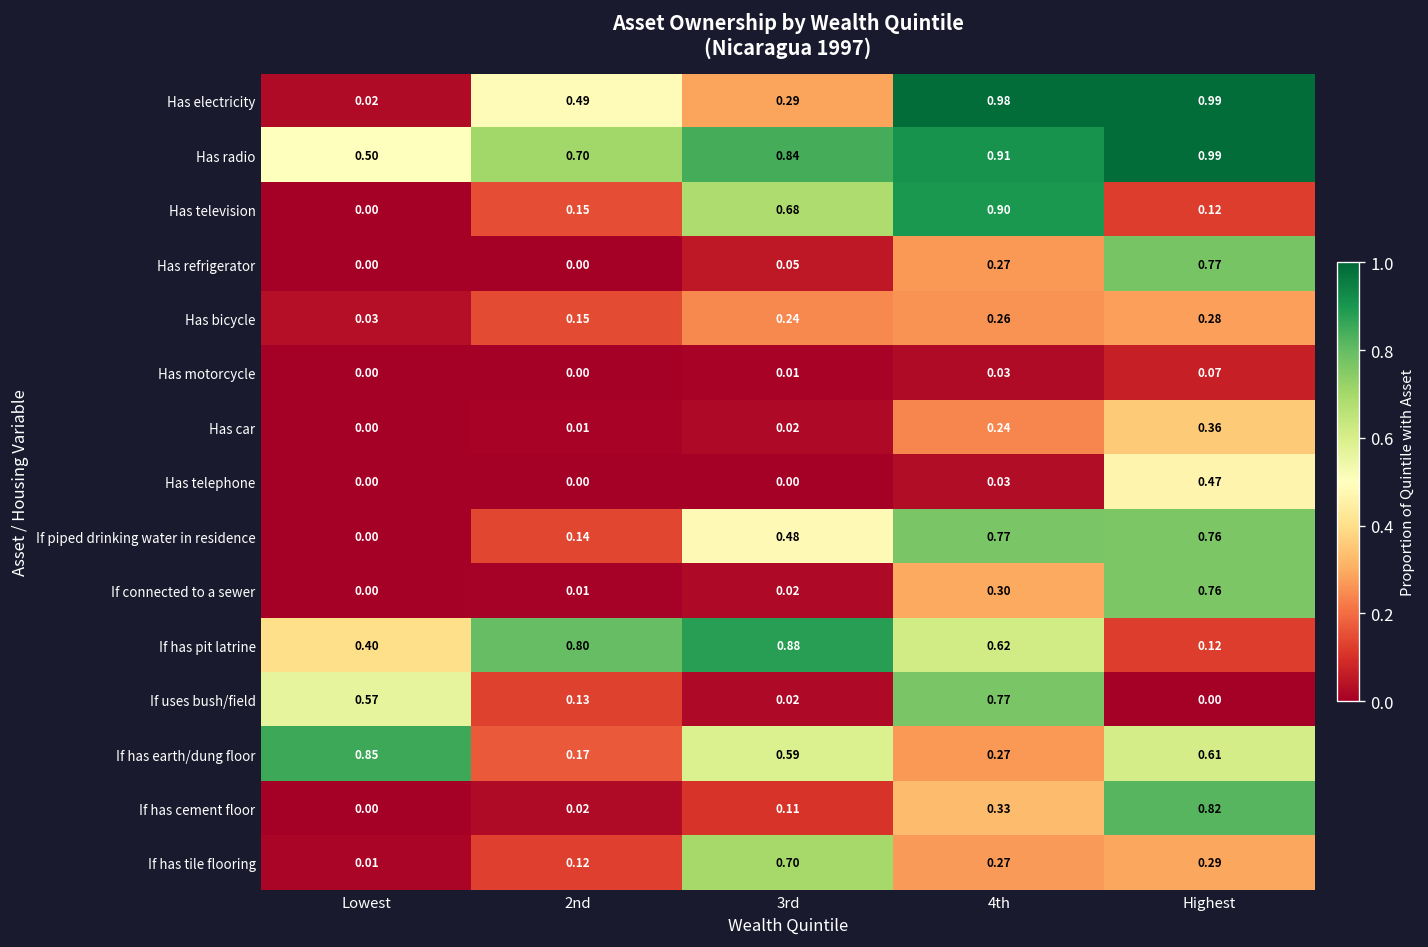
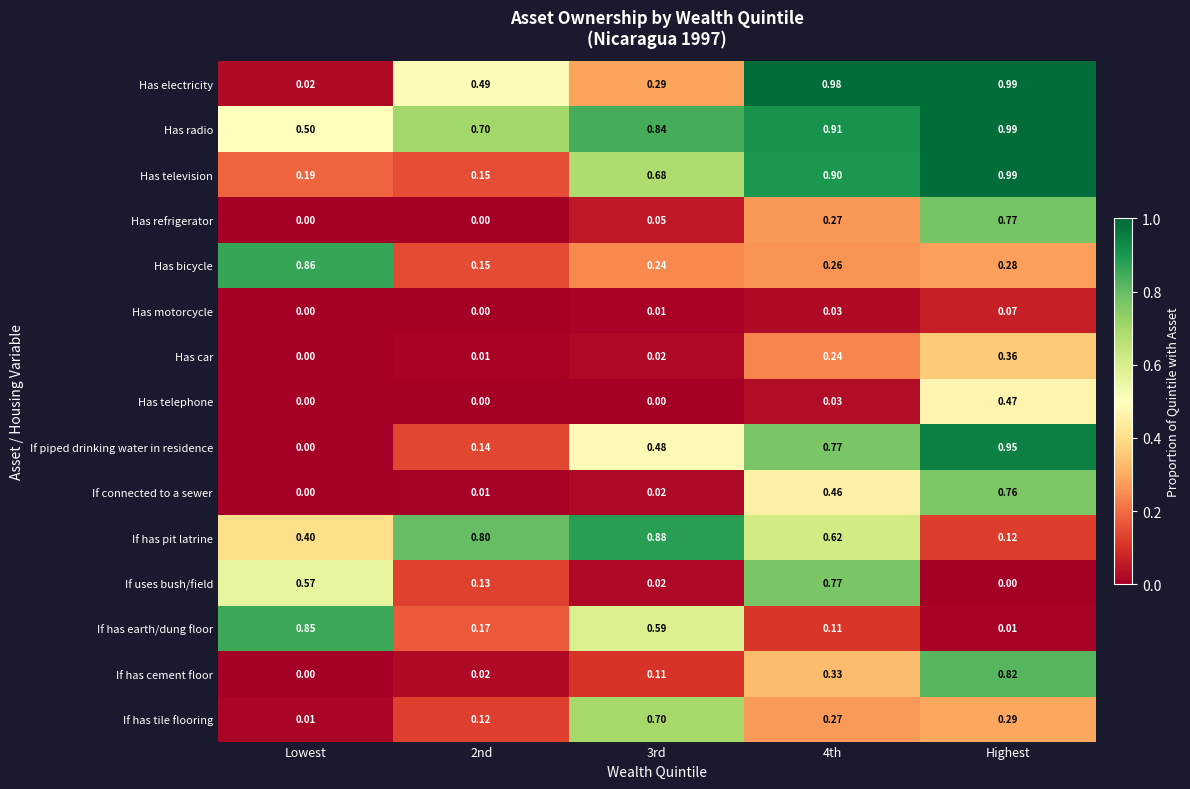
Has television, Lowest: 0.00 -> 0.19
Has television, Highest: 0.12 -> 0.99
Has bicycle, Lowest: 0.03 -> 0.86
If piped drinking water in residence, Highest: 0.76 -> 0.95
If connected to a sewer, 4th: 0.30 -> 0.46
If has earth/dung floor, 4th: 0.27 -> 0.11
If has earth/dung floor, Highest: 0.61 -> 0.01
